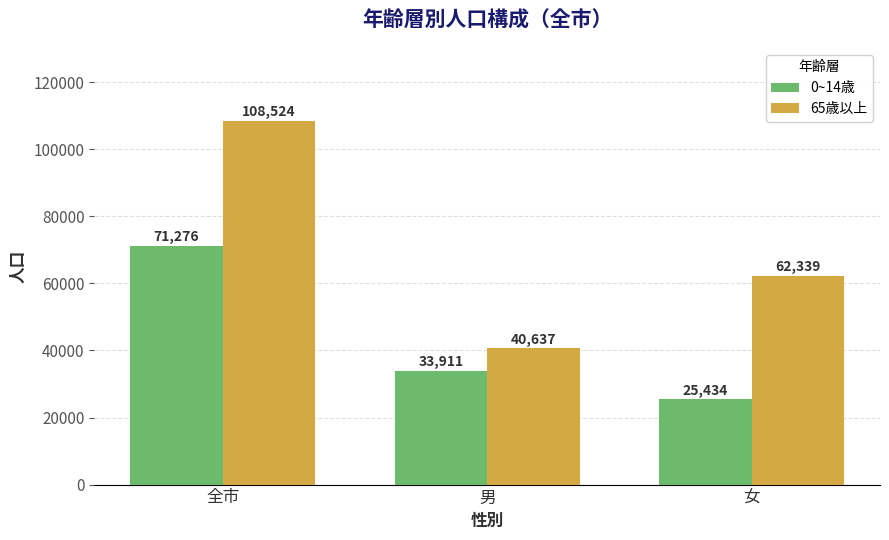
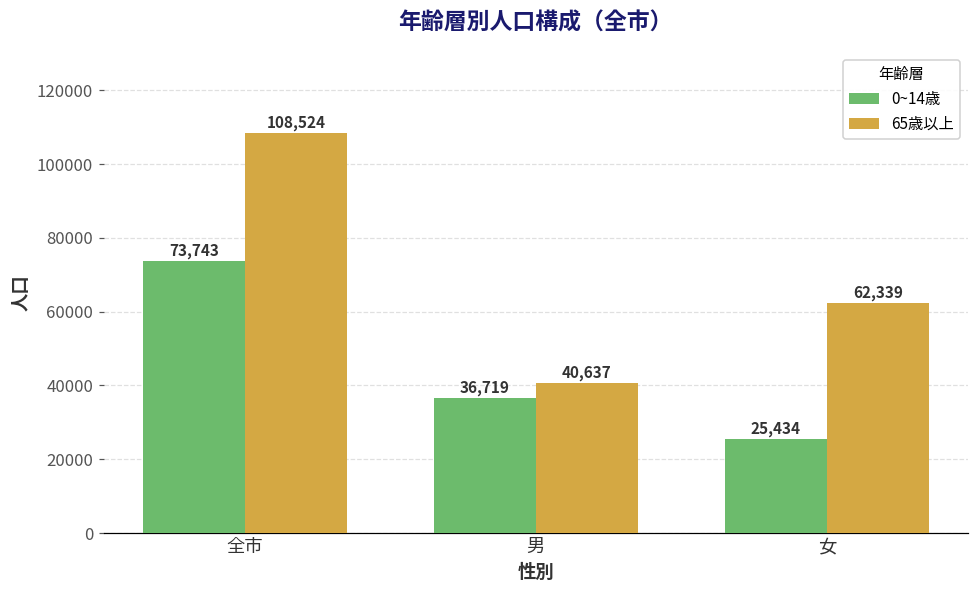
0~14歳, 全市: 71,276 -> 73,743
0~14歳, 男: 33,911 -> 36,719
